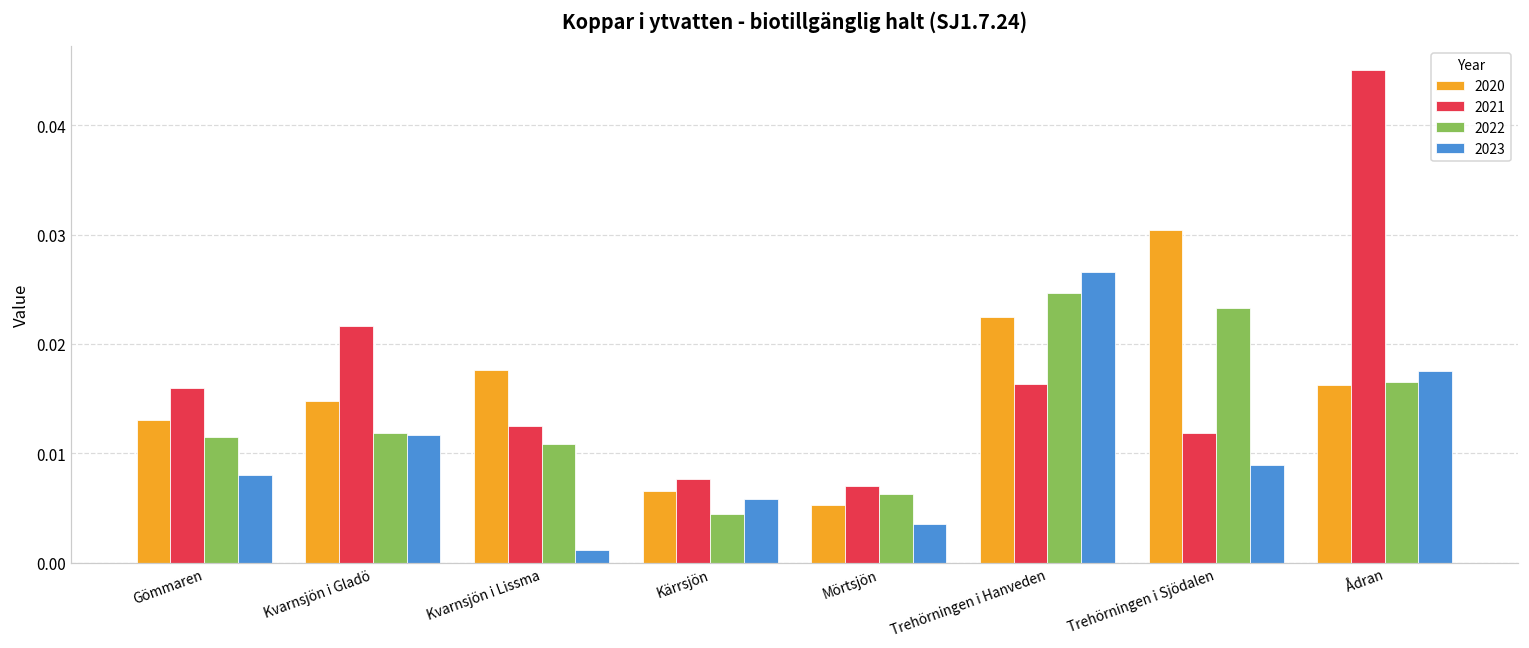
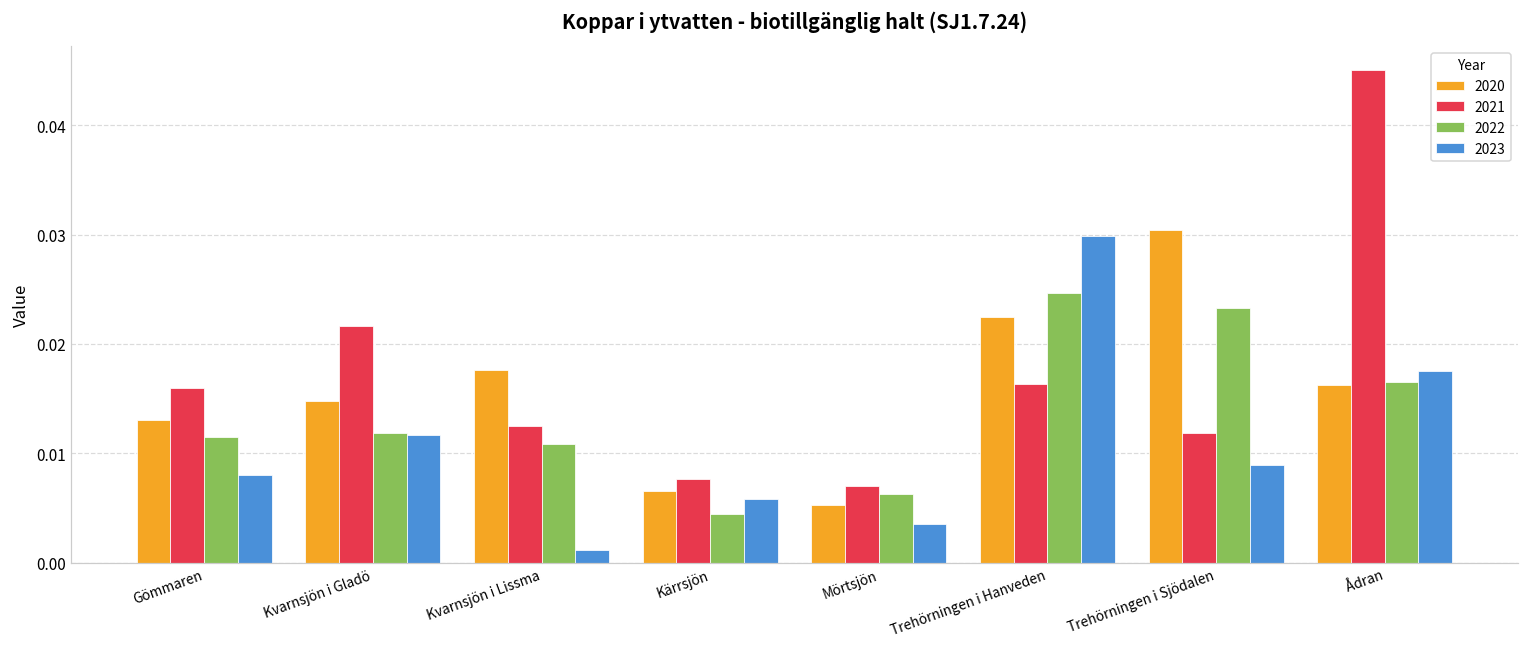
2023, Trehörningen i Hanveden: 0.027 -> 0.030
